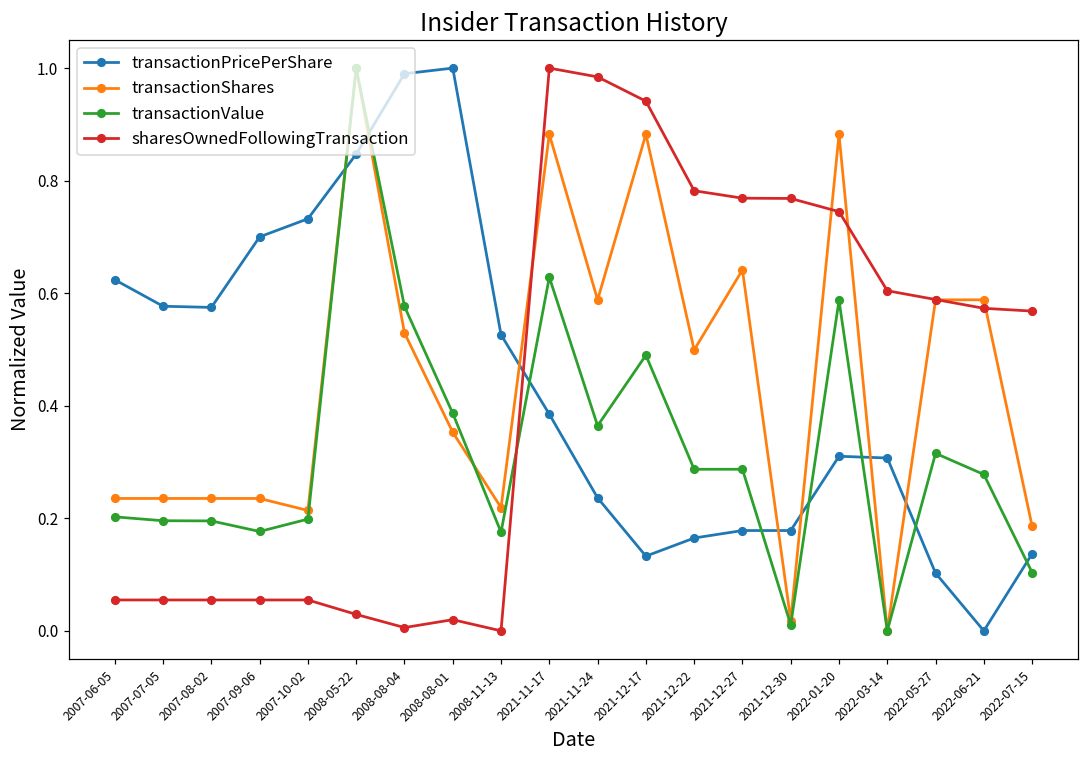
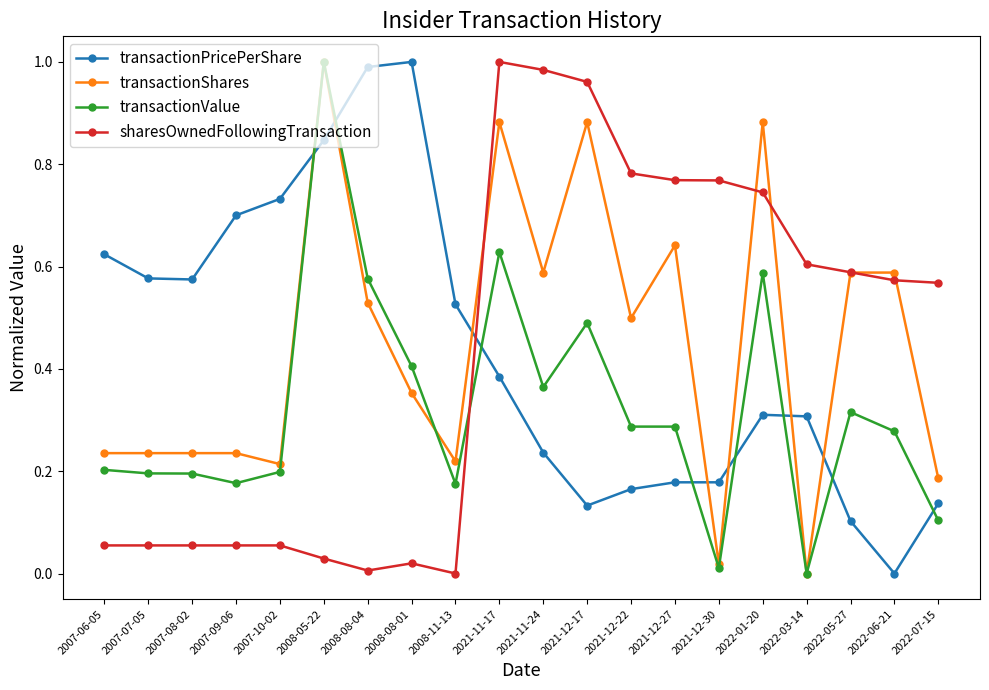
transactionValue, 2008-08-01: 0.39 -> 0.41
sharesOwnedFollowingTransaction, 2021-12-17: 0.94 -> 0.96
